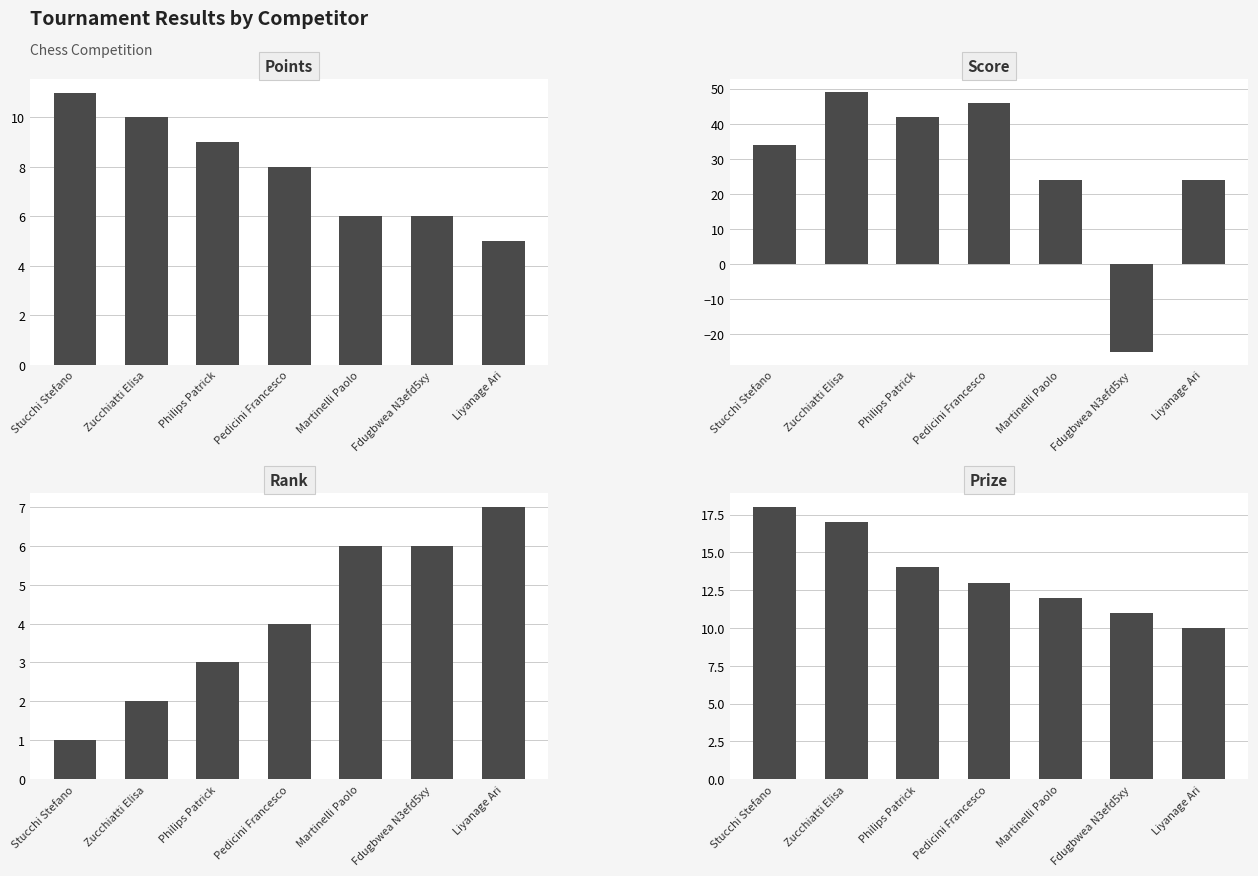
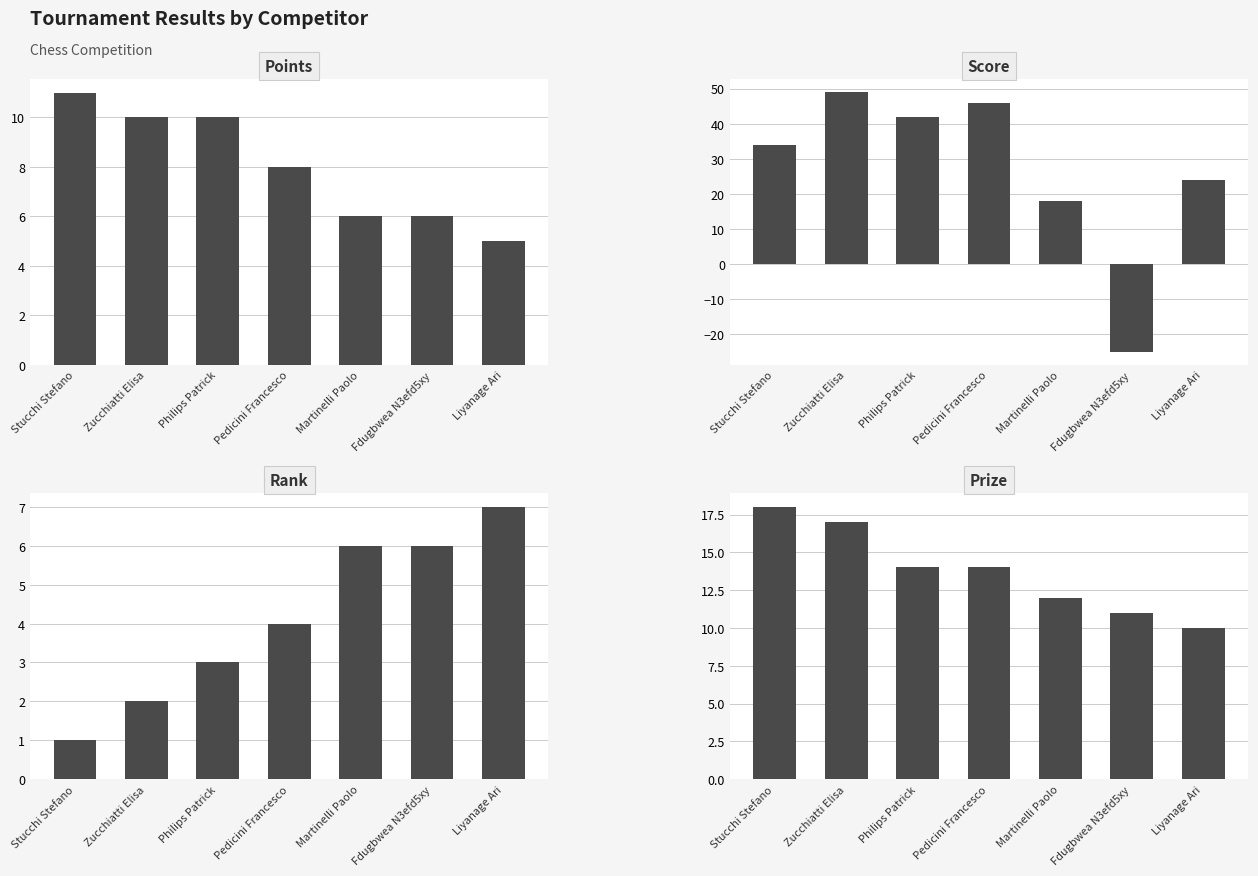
Points, Philips Patrick: 9 -> 10
Score, Martinelli Paolo: 24 -> 18
Prize, Pedicini Francesco: 13 -> 14
